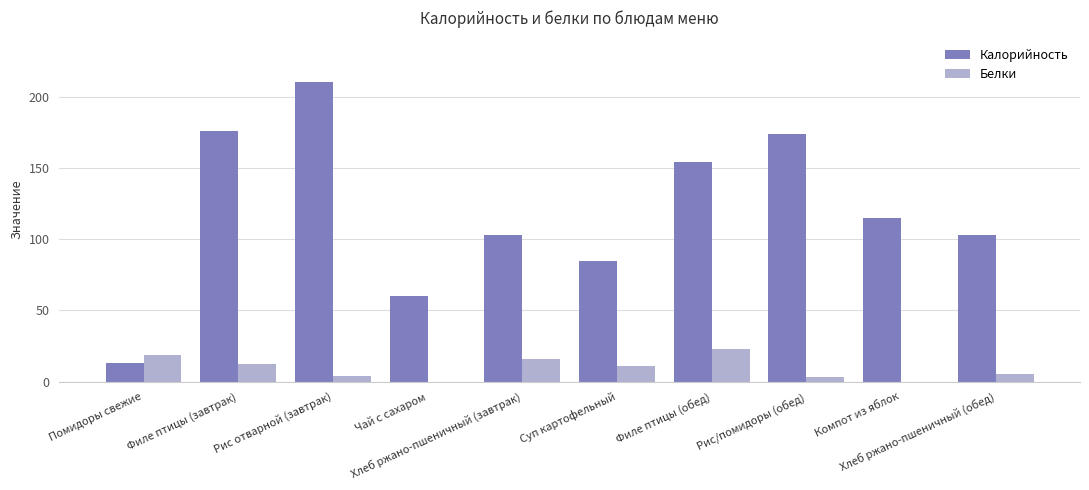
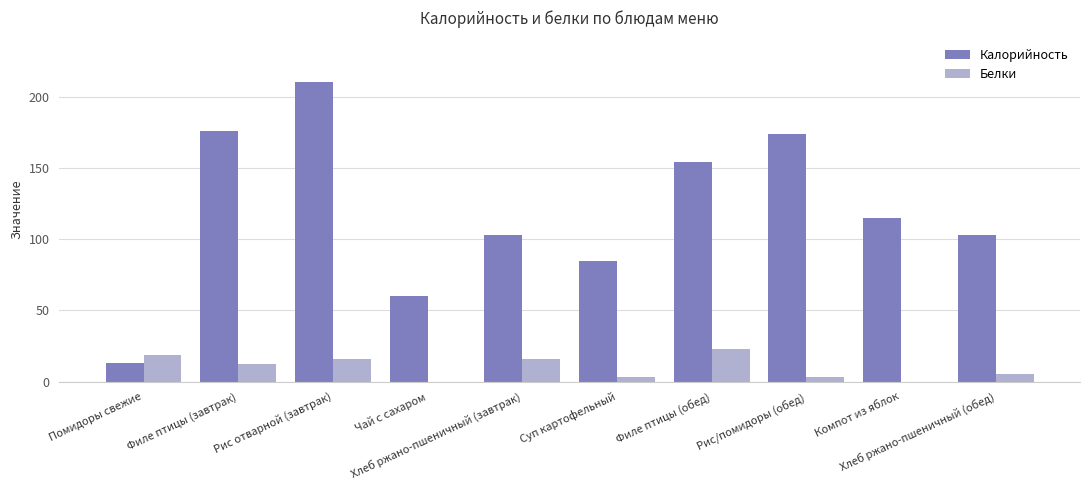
Белки, Рис отварной (завтрак): 4 -> 16
Белки, Суп картофельный: 11 -> 3
